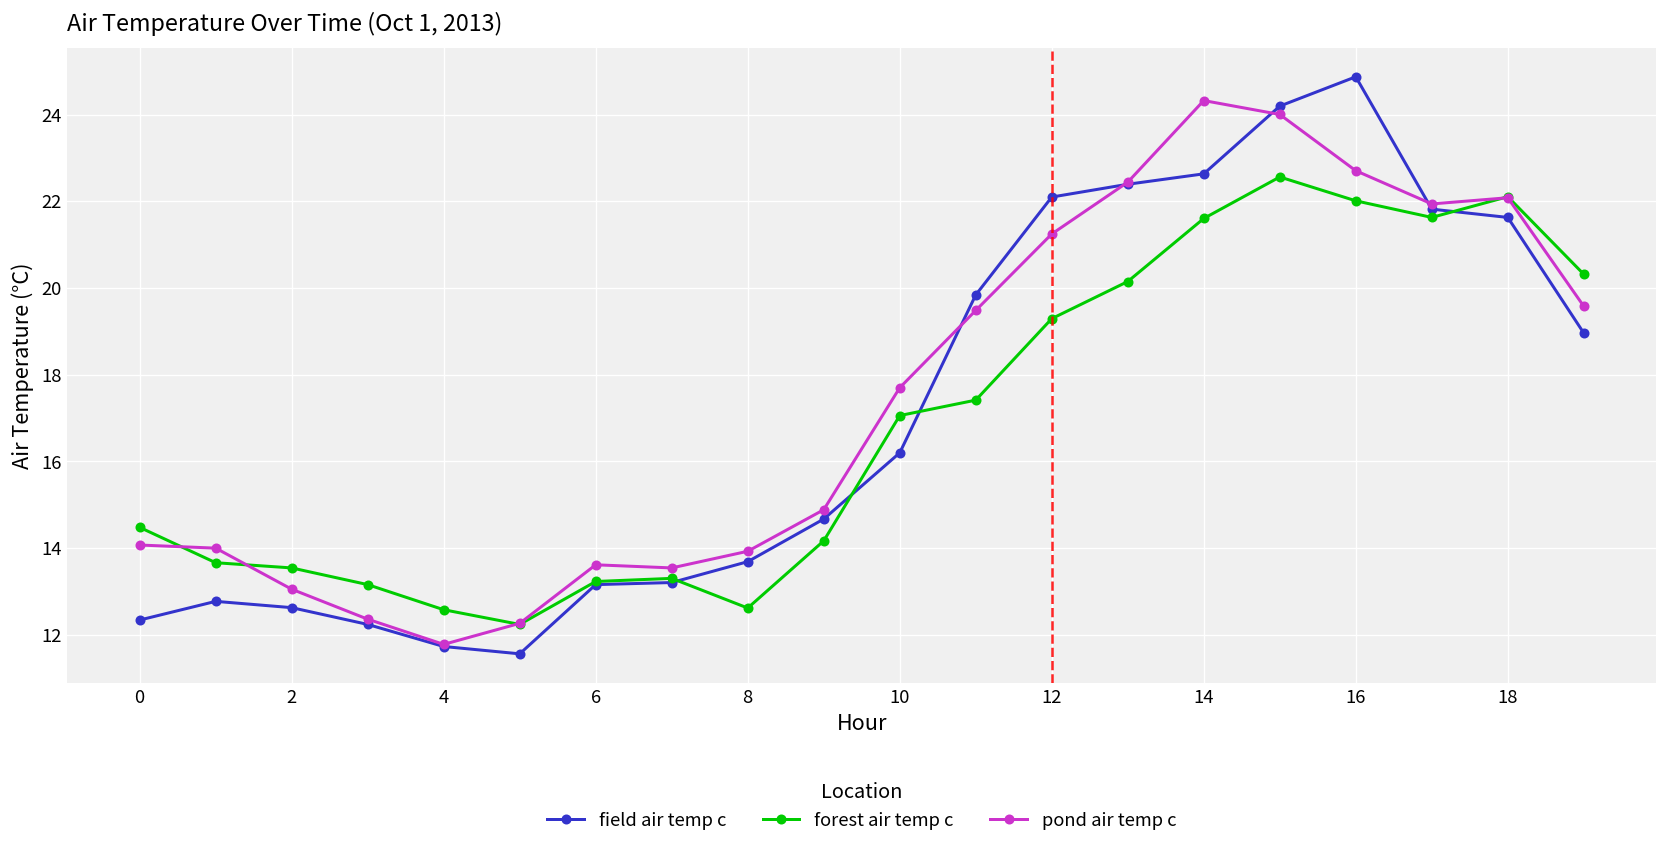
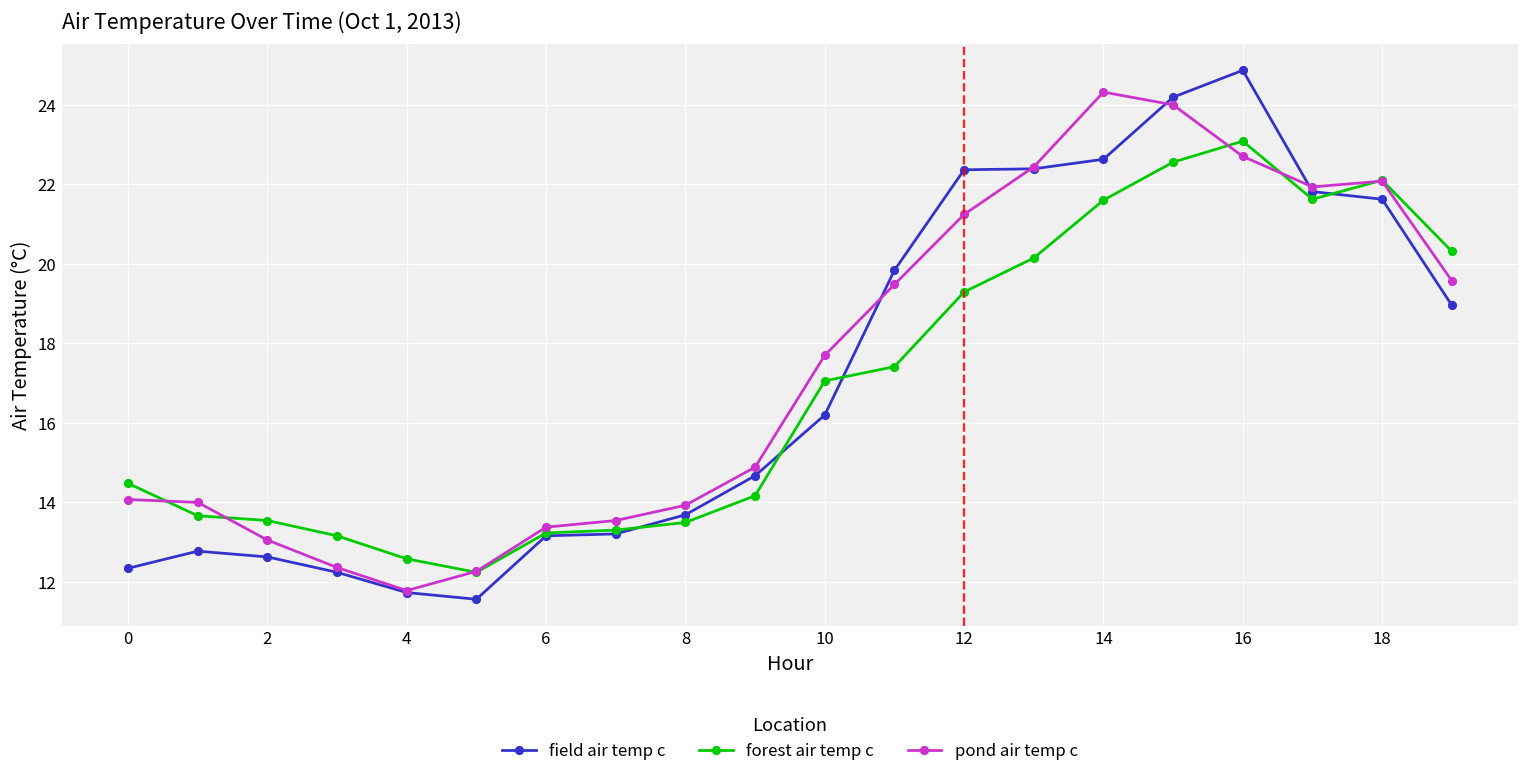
pond air temp c, 6: 13.6 -> 13.4
forest air temp c, 8: 12.6 -> 13.5
field air temp c, 12: 22.1 -> 22.4
forest air temp c, 16: 22.0 -> 23.1
